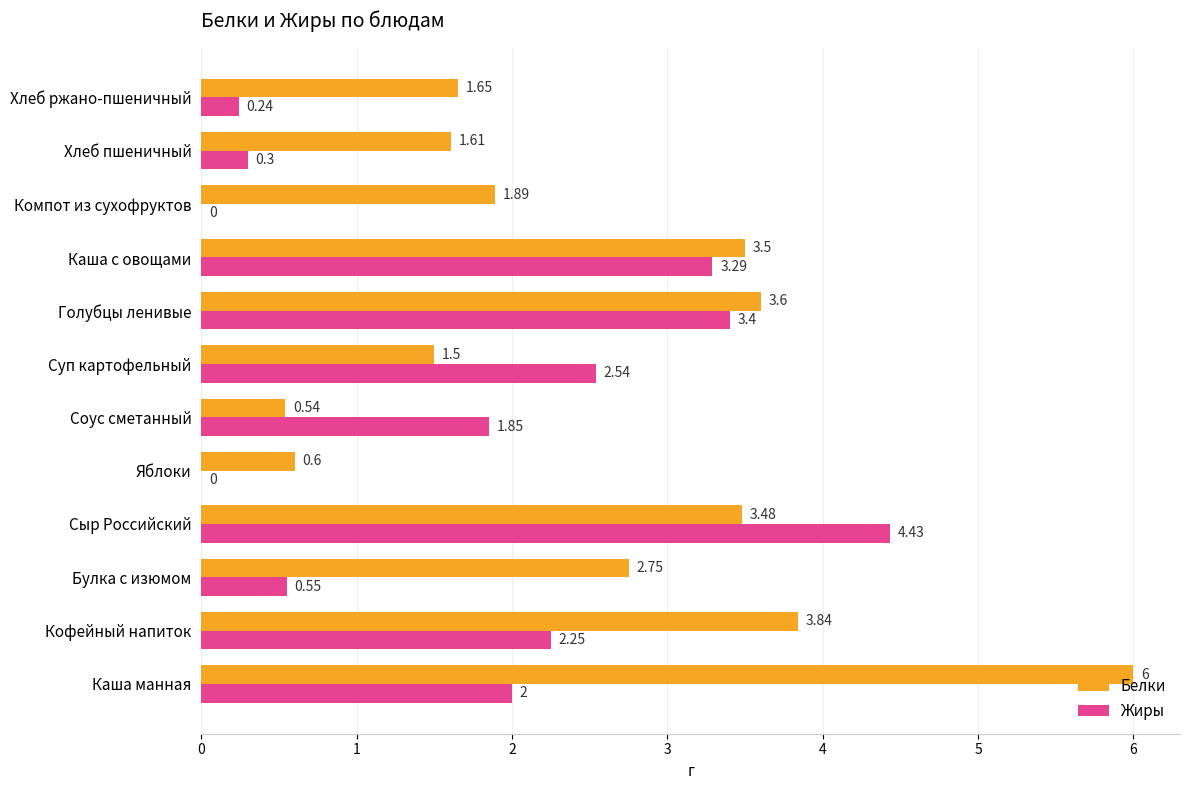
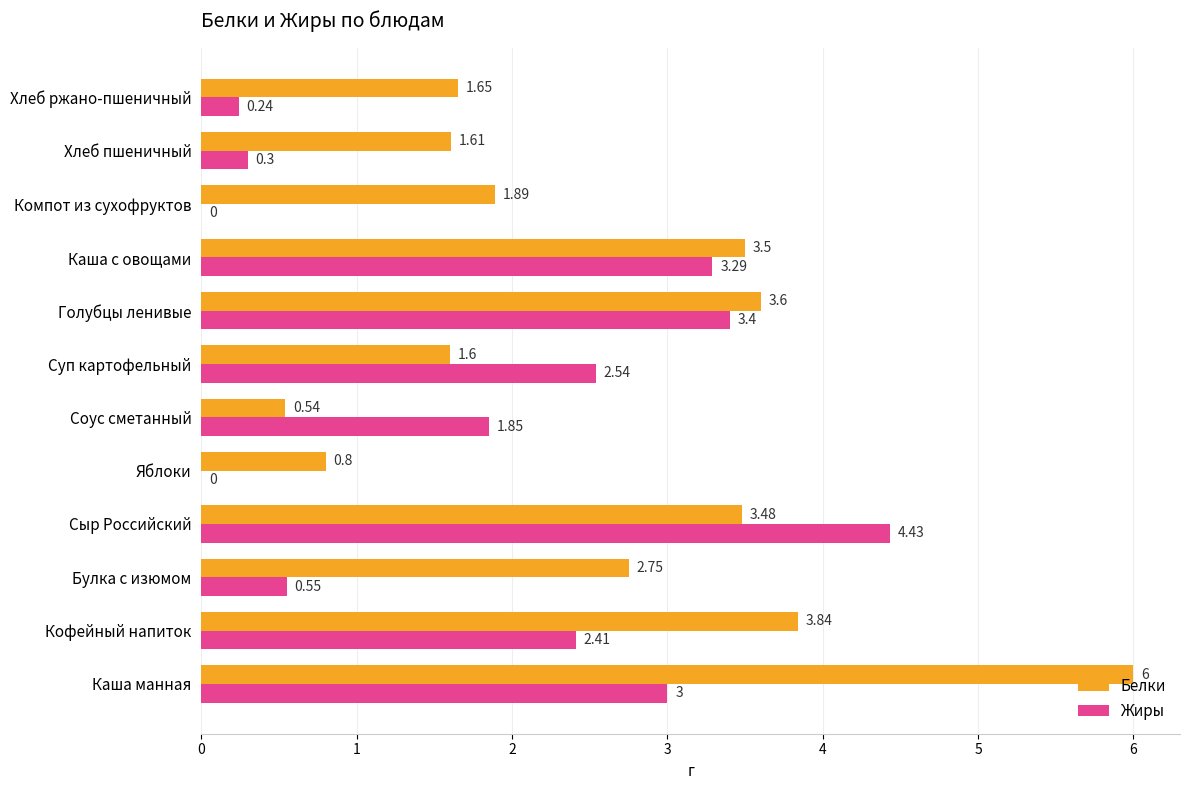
Белки, Суп картофельный: 1.5 -> 1.6
Белки, Яблоки: 0.6 -> 0.8
Жиры, Кофейный напиток: 2.25 -> 2.41
Жиры, Каша манная: 2 -> 3
